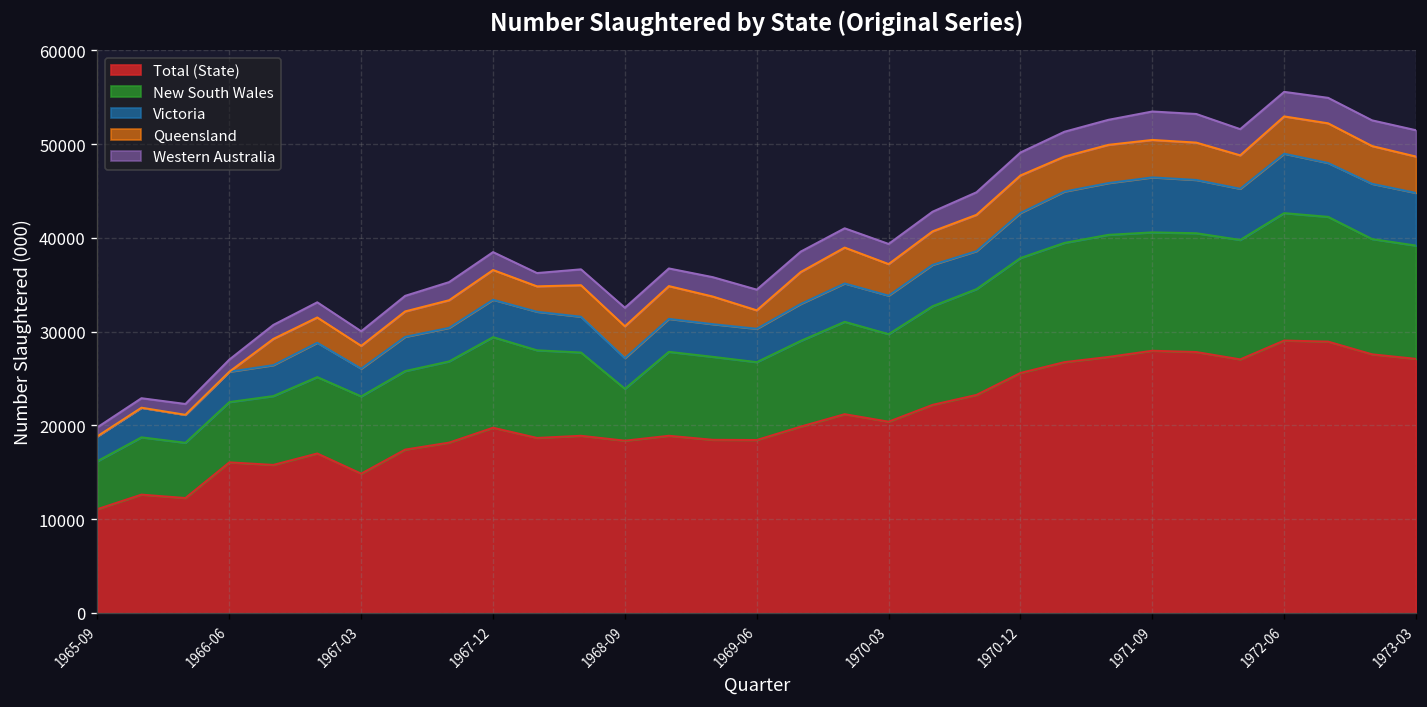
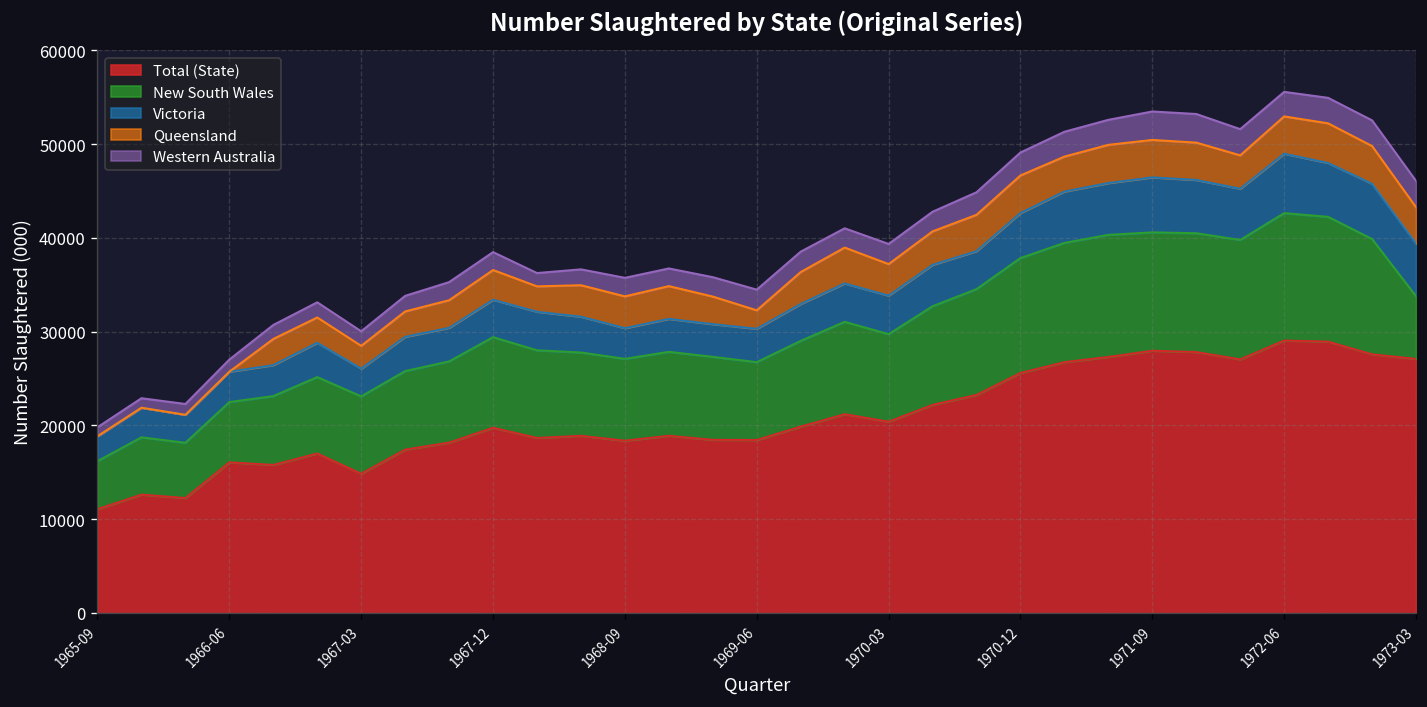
New South Wales, 1968-09: 6000 -> 9000
New South Wales, 1973-03: 12000 -> 7000
